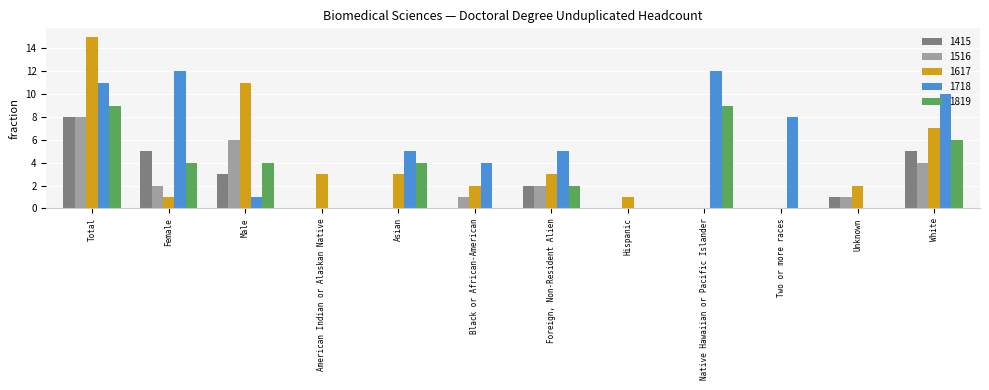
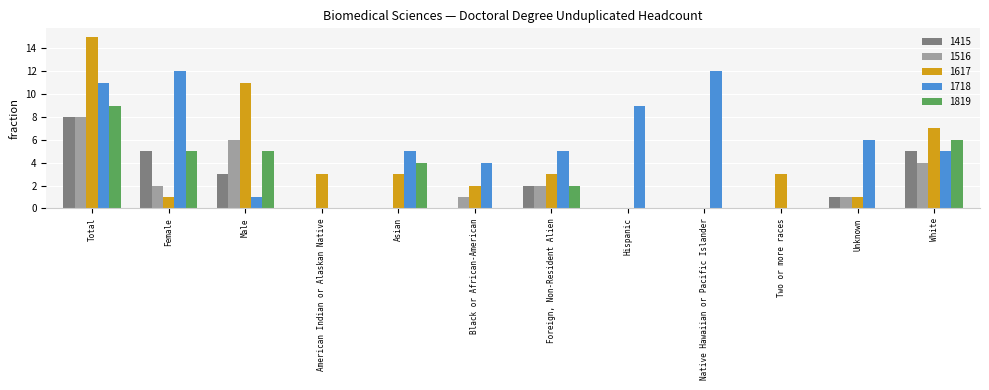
1819, Female: 4 -> 5
1819, Male: 4 -> 5
1617, Hispanic: 1 -> 0
1718, Hispanic: 0 -> 9
1819, Native Hawaiian or Pacific Islander: 9 -> 0
1617, Two or more races: 0 -> 3
1718, Two or more races: 8 -> 0
1617, Unknown: 2 -> 1
1718, Unknown: 0 -> 6
1718, White: 10 -> 5
